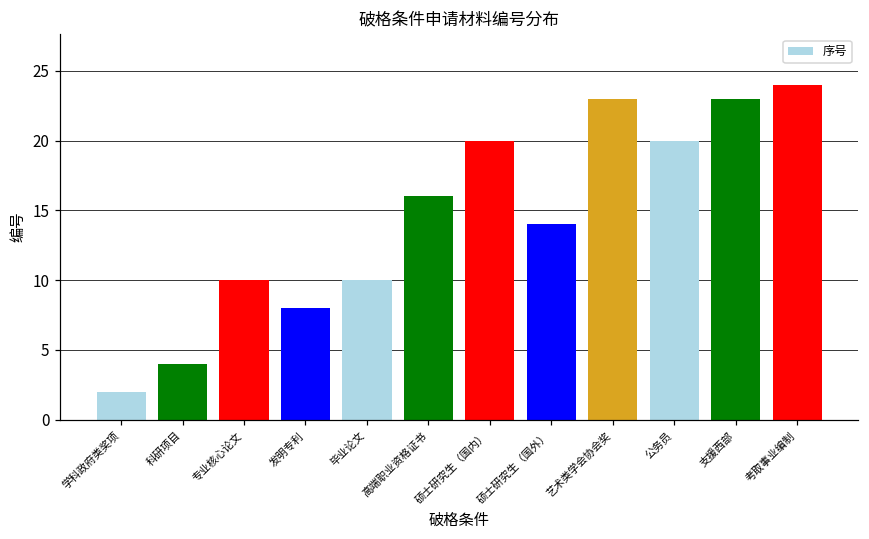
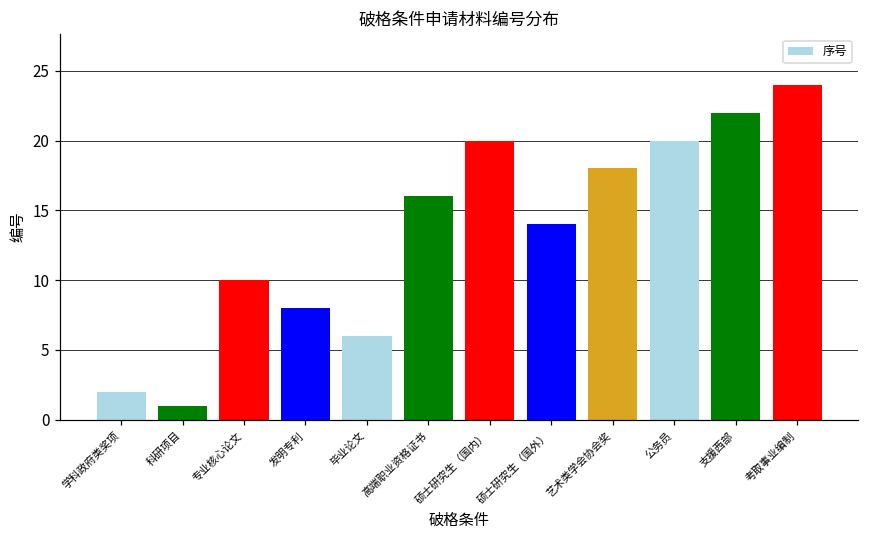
科研项目: 4 -> 1
毕业论文: 10 -> 6
艺术类学会协会奖: 23 -> 18
支援西部: 23 -> 22
